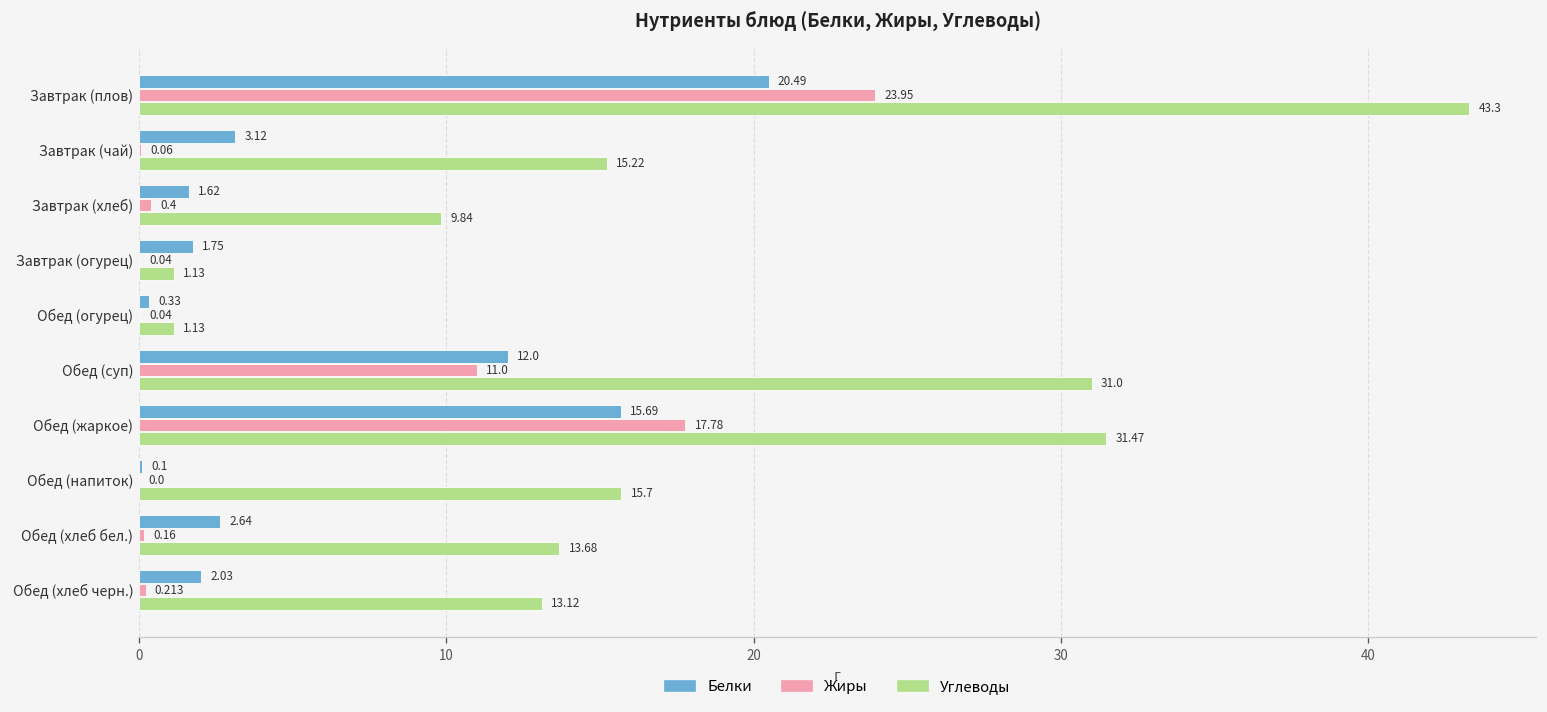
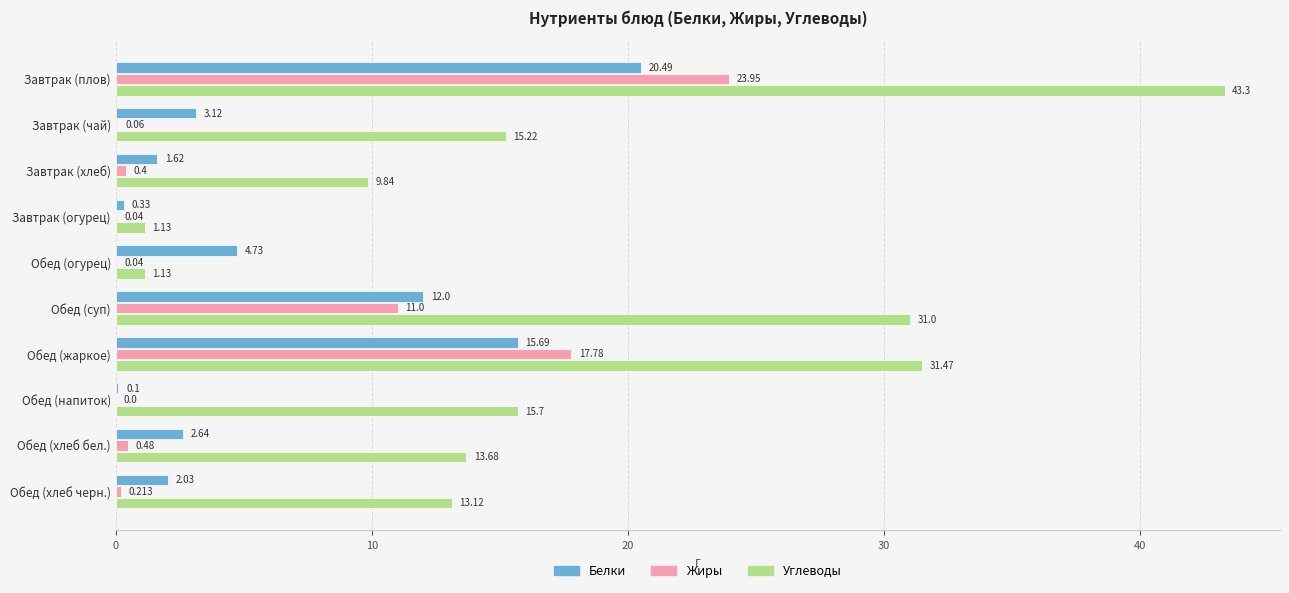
Белки, Завтрак (огурец): 1.75 -> 0.33
Белки, Обед (огурец): 0.33 -> 4.73
Жиры, Обед (хлеб бел.): 0.16 -> 0.48
